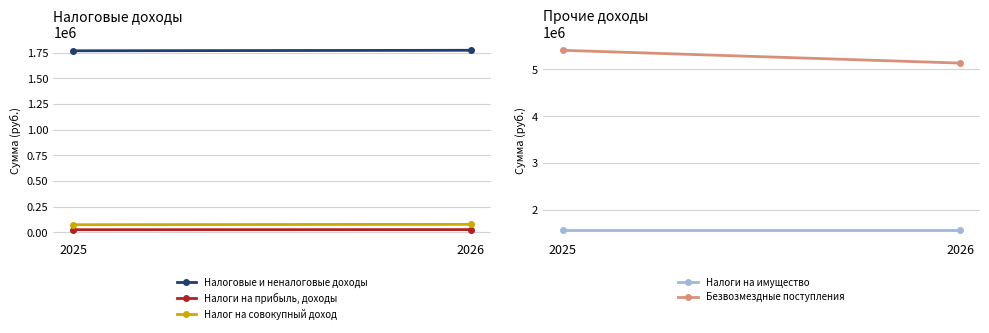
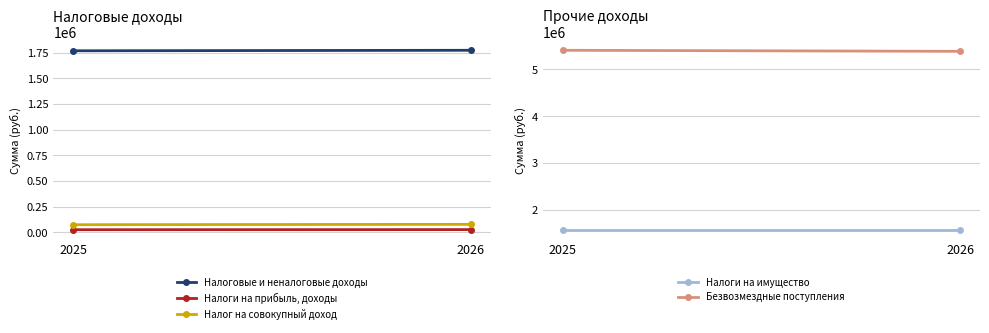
Прочие доходы, Безвозмездные поступления, 2026: 5100000 -> 5400000
